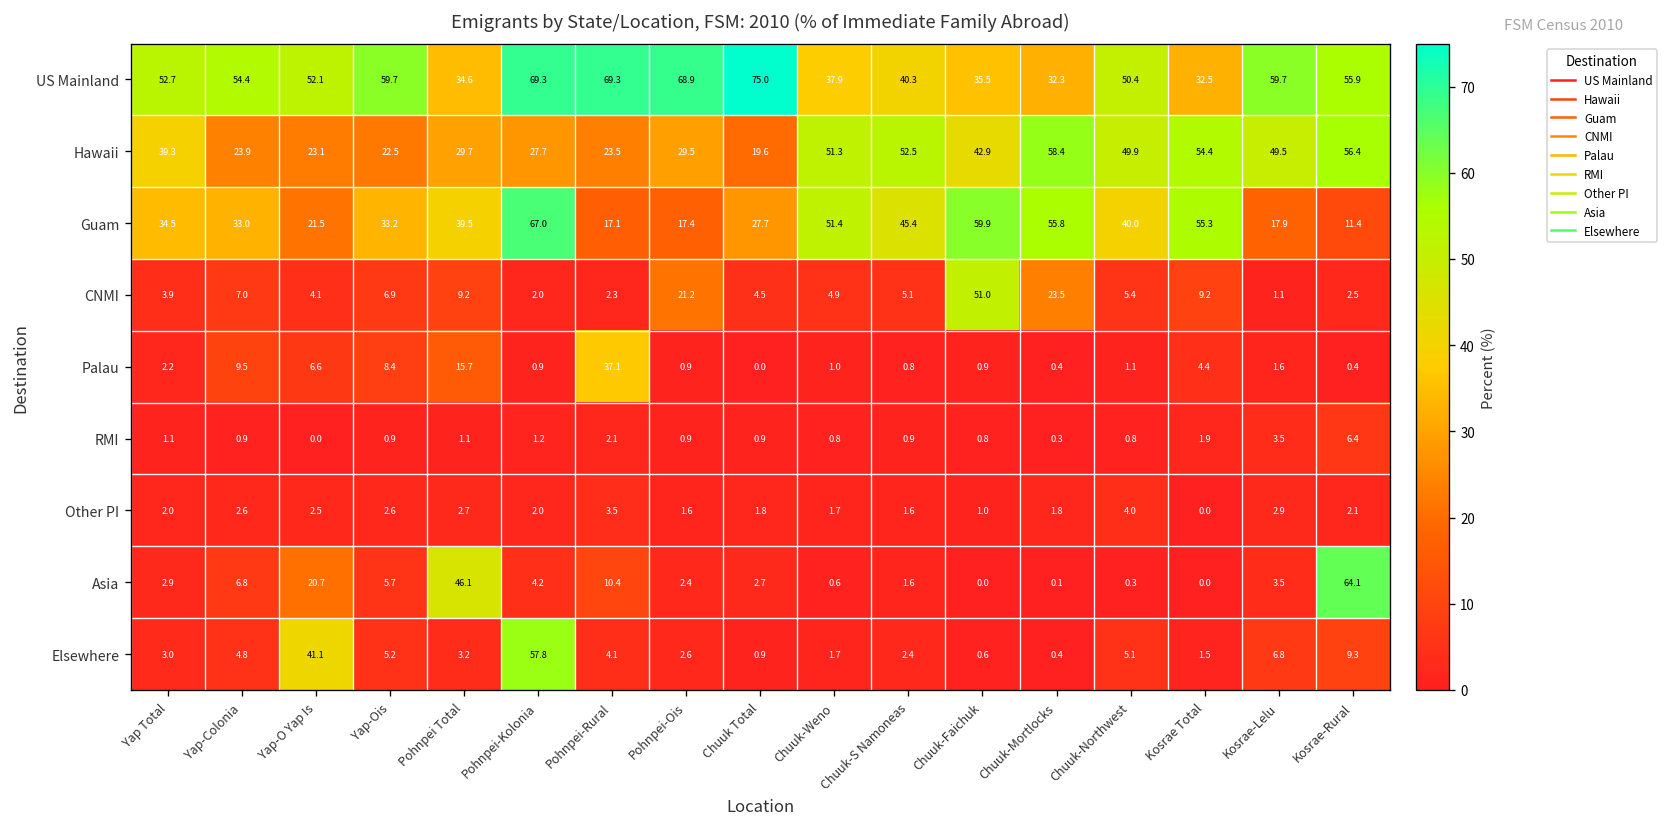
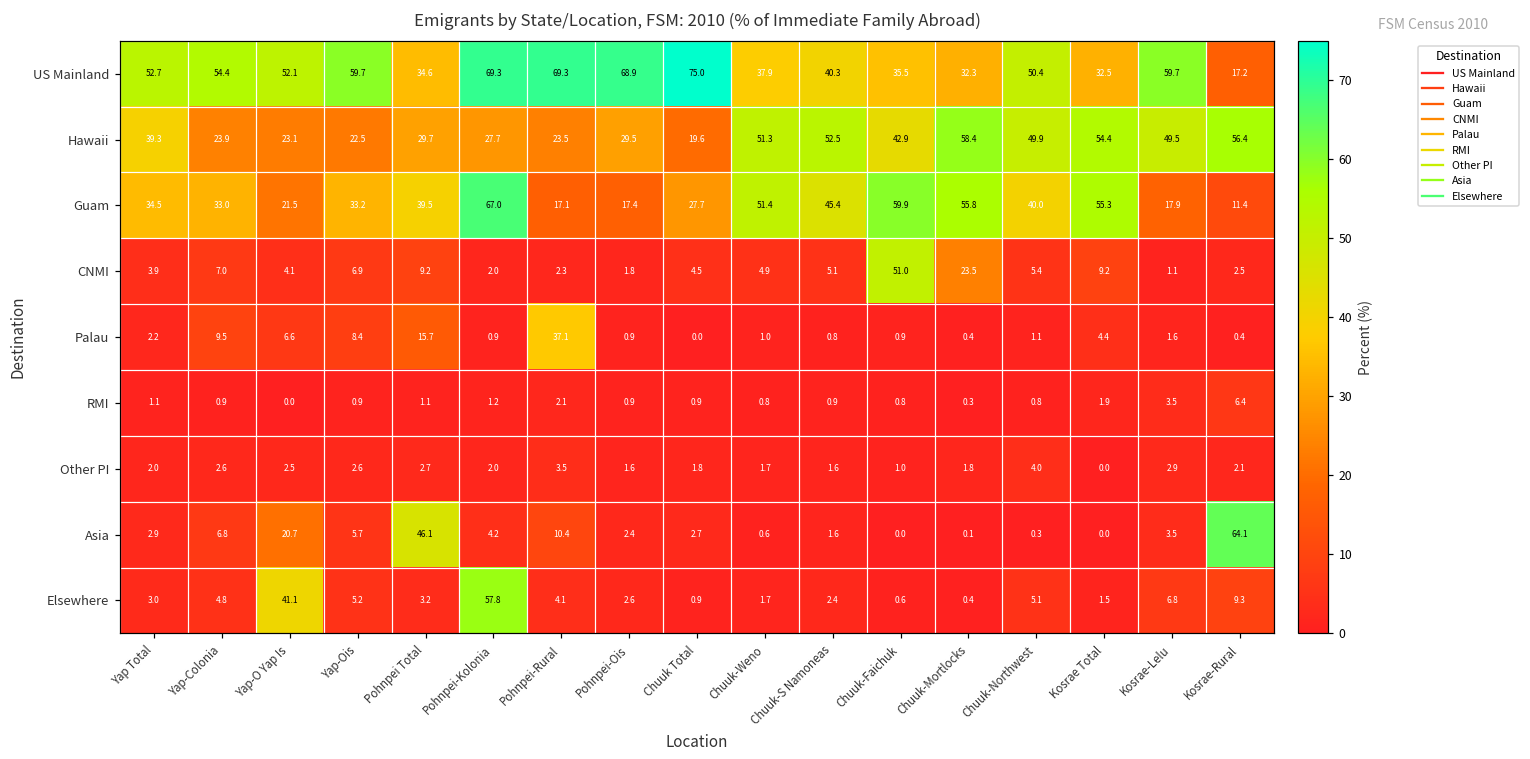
US Mainland, Kosrae-Rural: 55.9 -> 17.2
CNMI, Pohnpei-Ois: 21.2 -> 1.8
